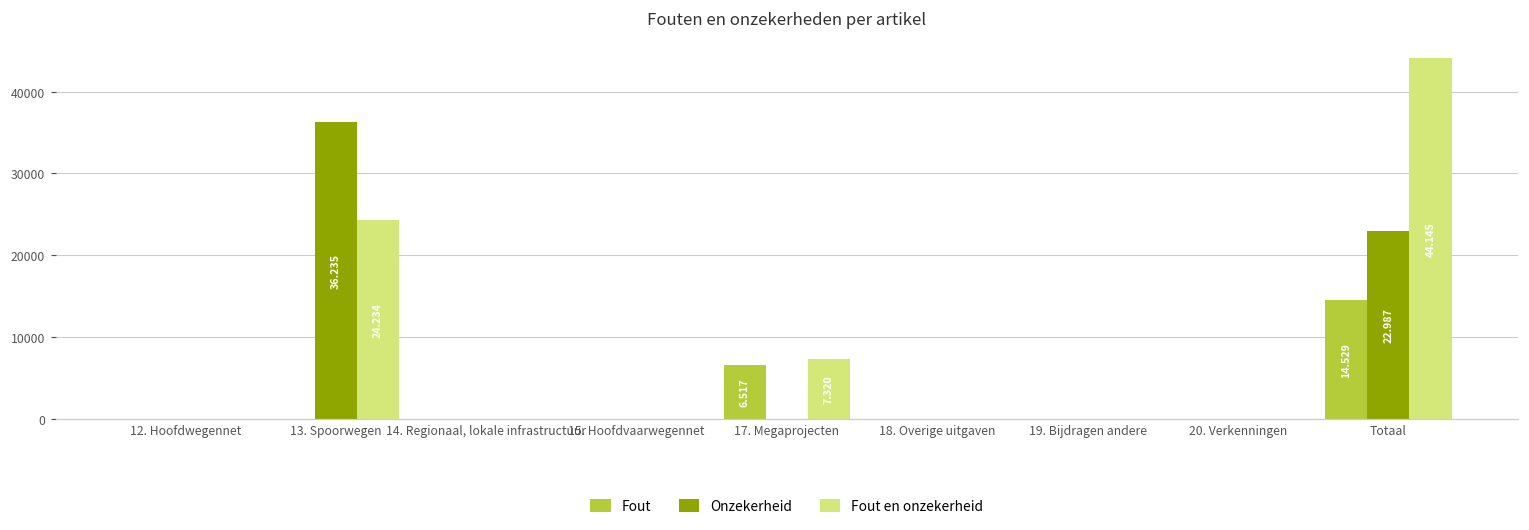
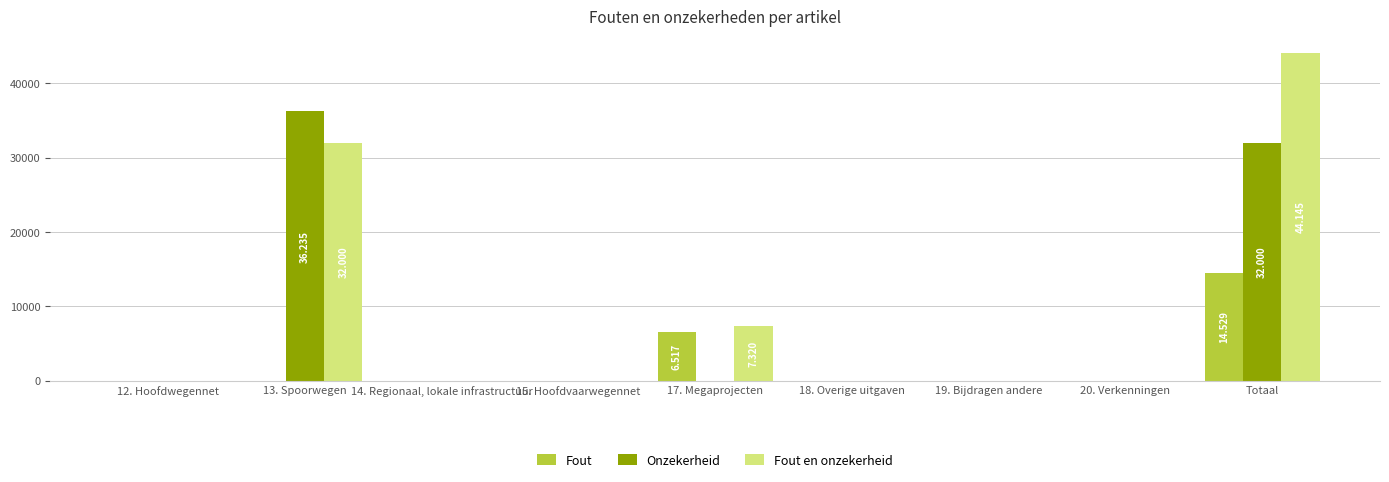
Fout en onzekerheid, 13. Spoorwegen: 24.234 -> 32.000
Onzekerheid, Totaal: 22.987 -> 32.000
